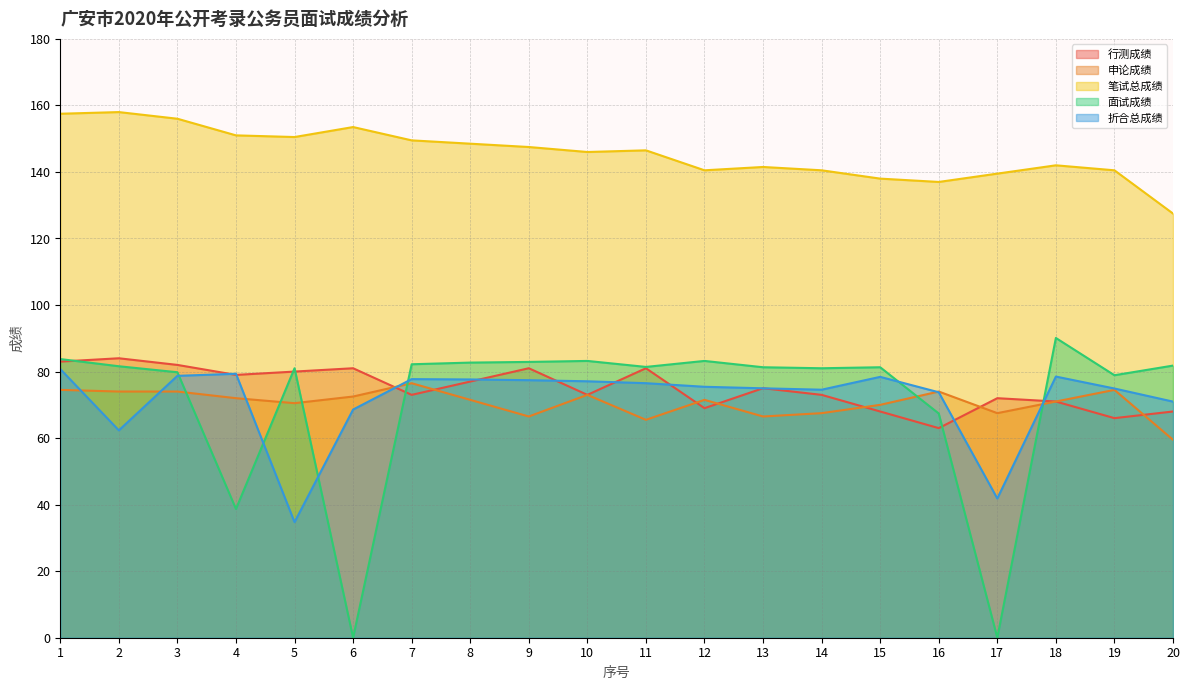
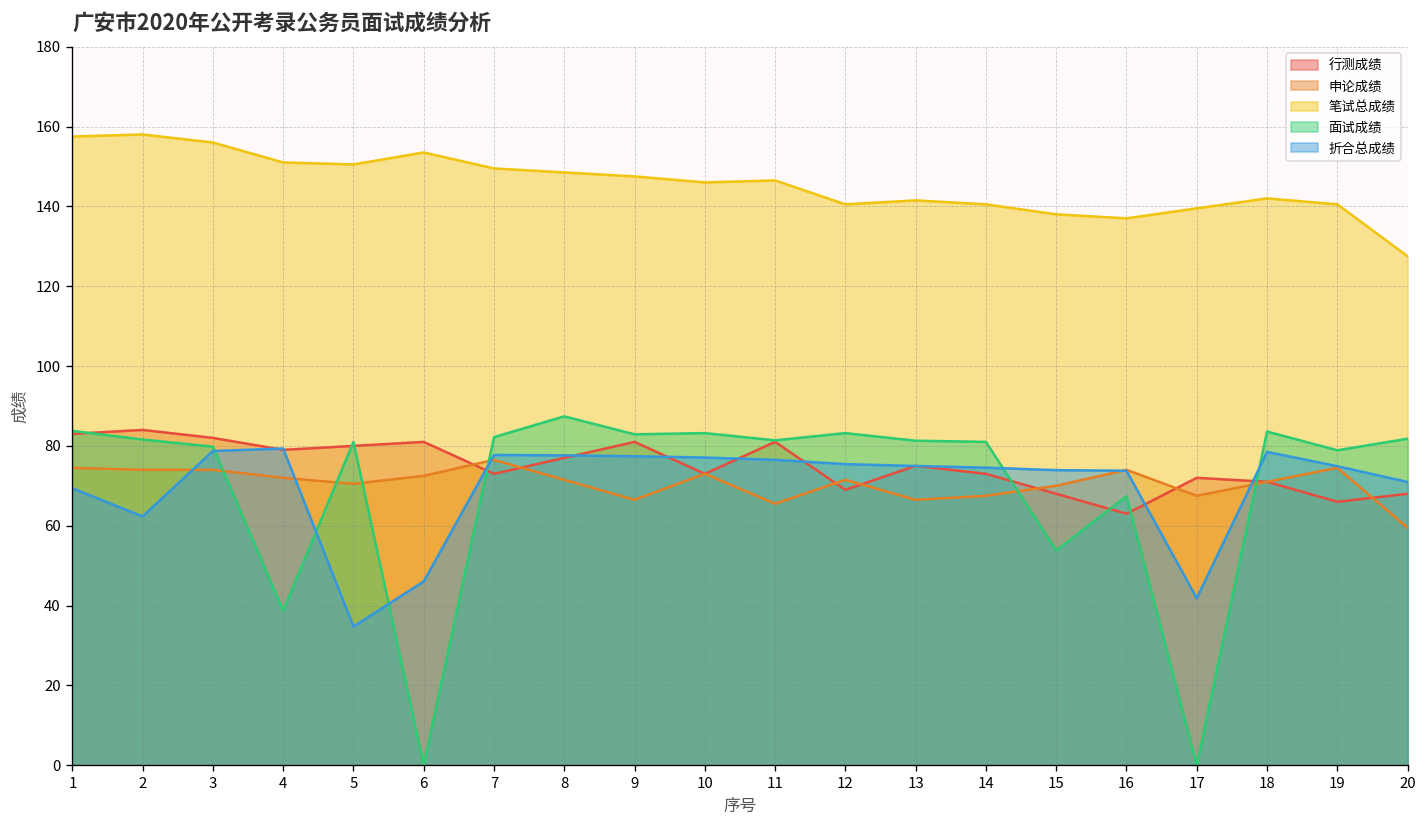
折合总成绩, 1: 81 -> 69
折合总成绩, 6: 69 -> 46
面试成绩, 8: 83 -> 87
面试成绩, 15: 81 -> 54
折合总成绩, 15: 78 -> 74
面试成绩, 18: 90 -> 84
